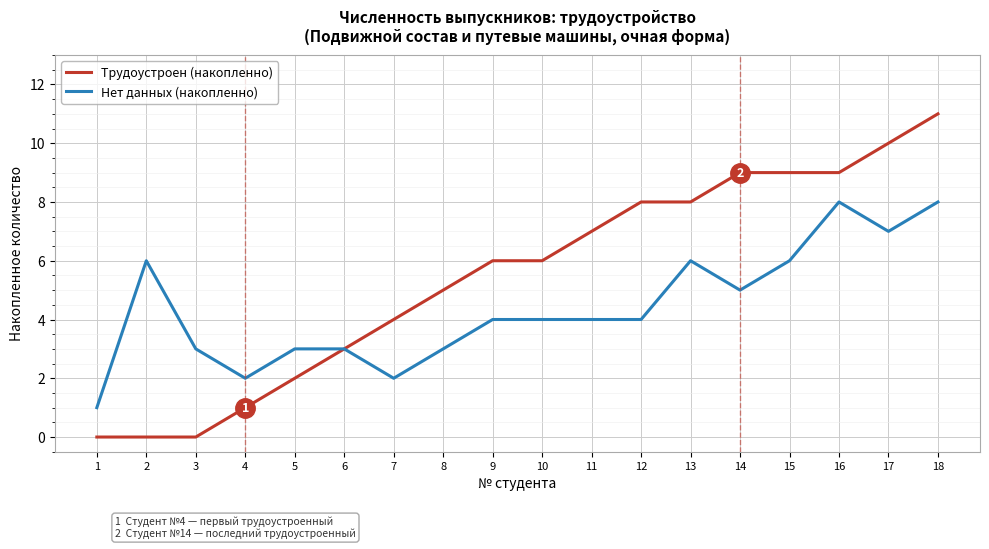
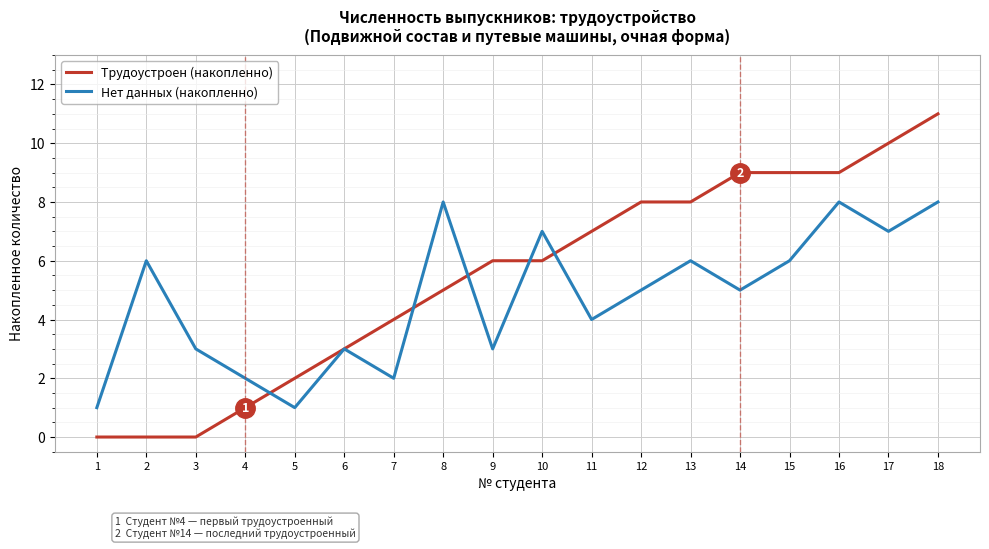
Нет данных (накопленно), 5: 3 -> 1
Нет данных (накопленно), 8: 3 -> 8
Нет данных (накопленно), 9: 4 -> 3
Нет данных (накопленно), 10: 4 -> 7
Нет данных (накопленно), 12: 4 -> 5
